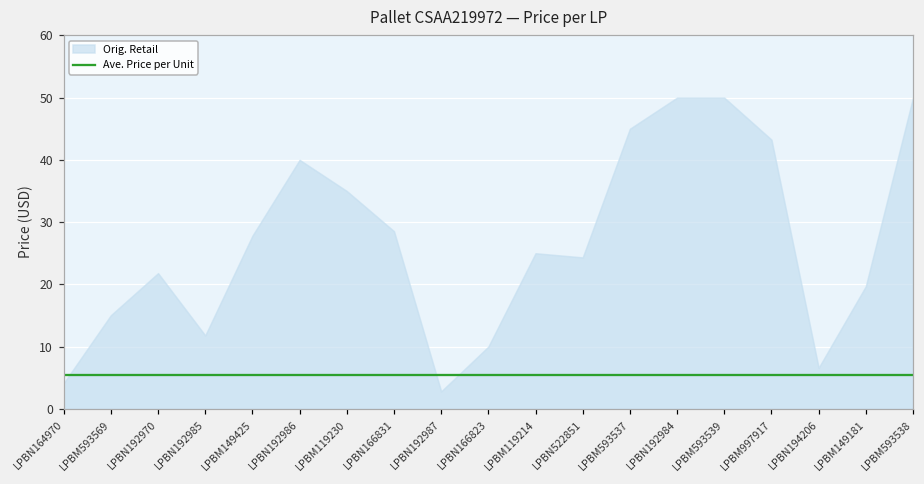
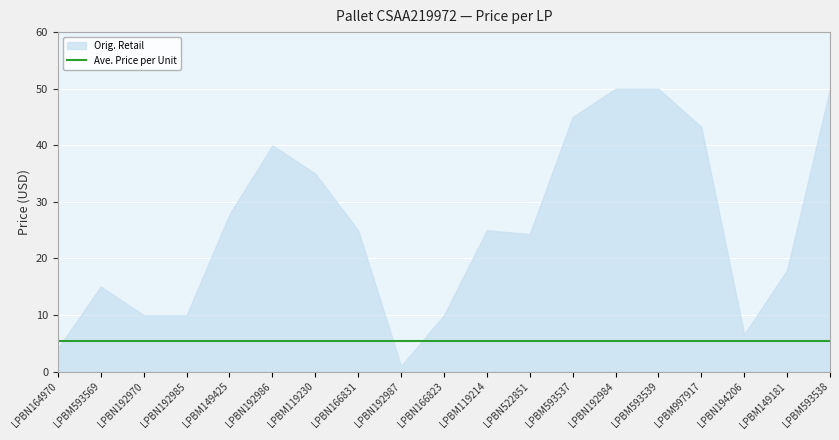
Orig. Retail, LPBN192970: 22 -> 10
Orig. Retail, LPBN192985: 12 -> 10
Orig. Retail, LPBN166831: 29 -> 25
Orig. Retail, LPBN192987: 3 -> 1
Orig. Retail, LPBM149181: 20 -> 18
